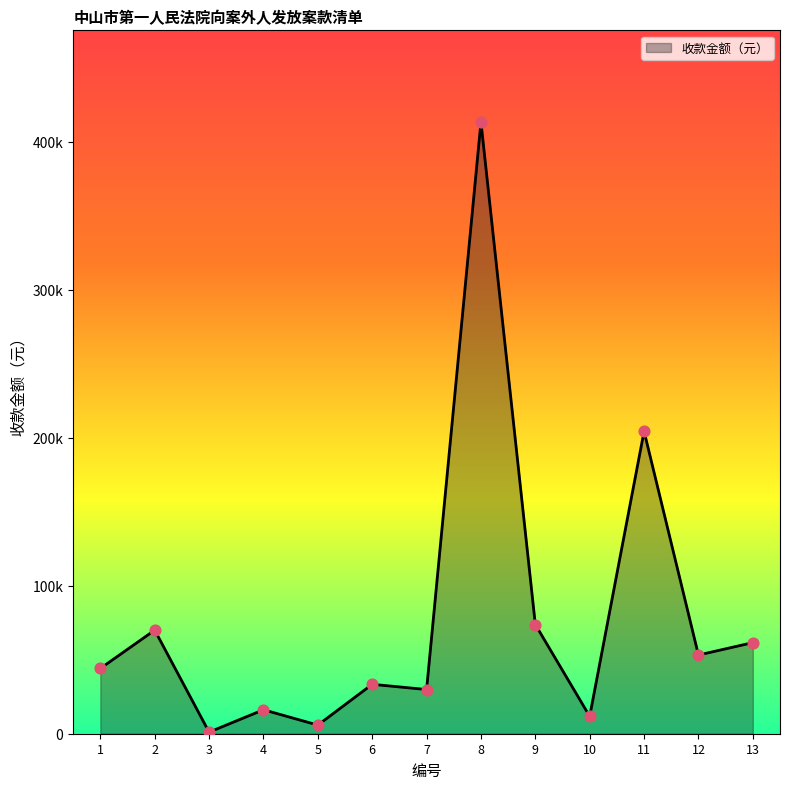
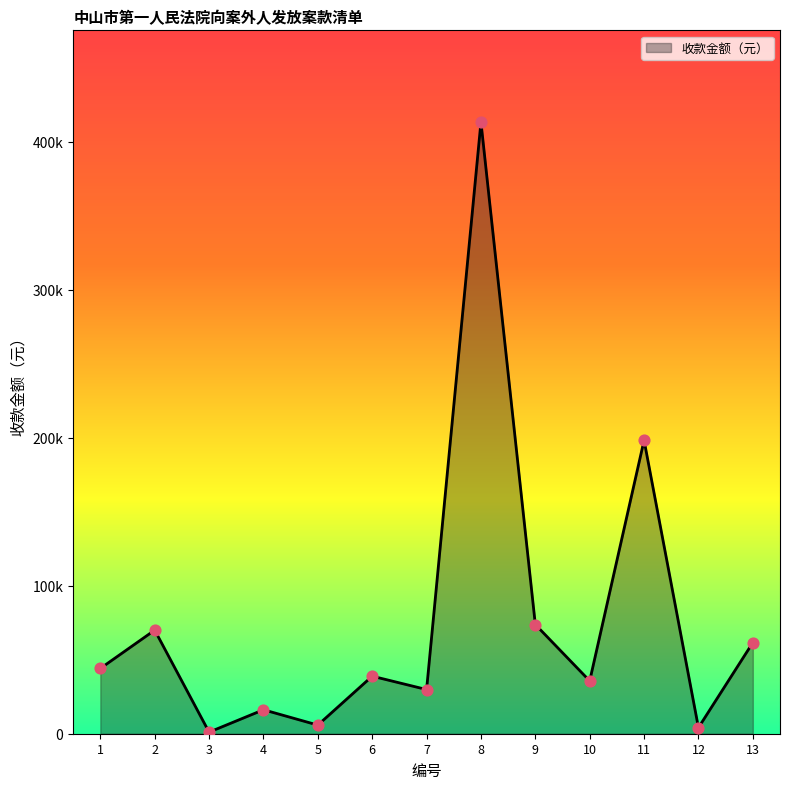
6: 33000 -> 39000
10: 12000 -> 36000
11: 204000 -> 198000
12: 53000 -> 4000
